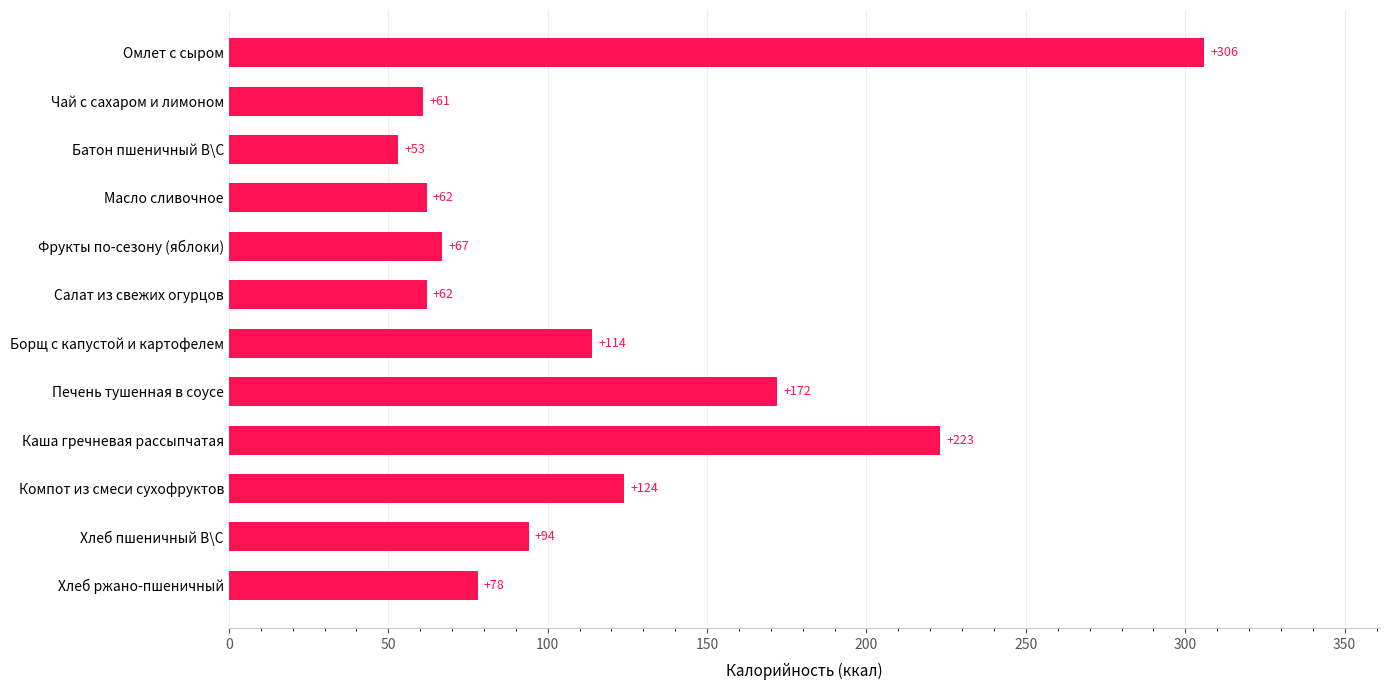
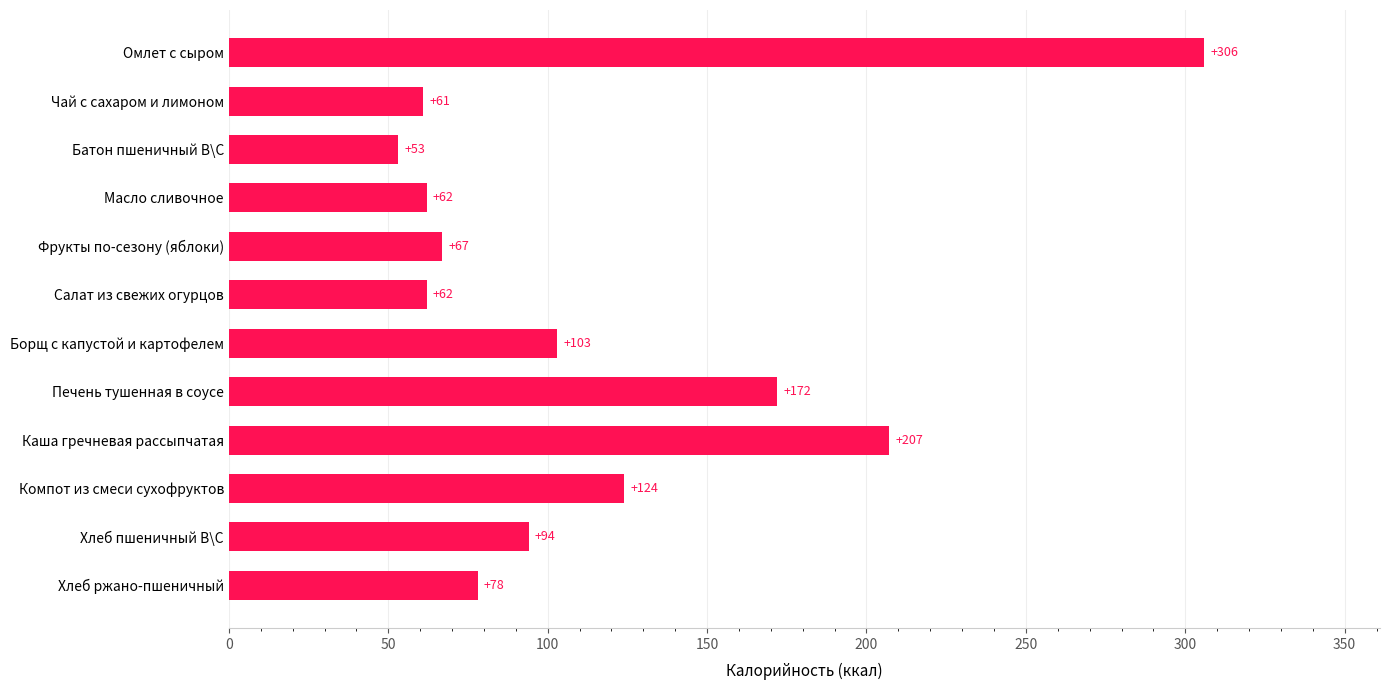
Борщ с капустой и картофелем: +114 -> +103
Каша гречневая рассыпчатая: +223 -> +207
